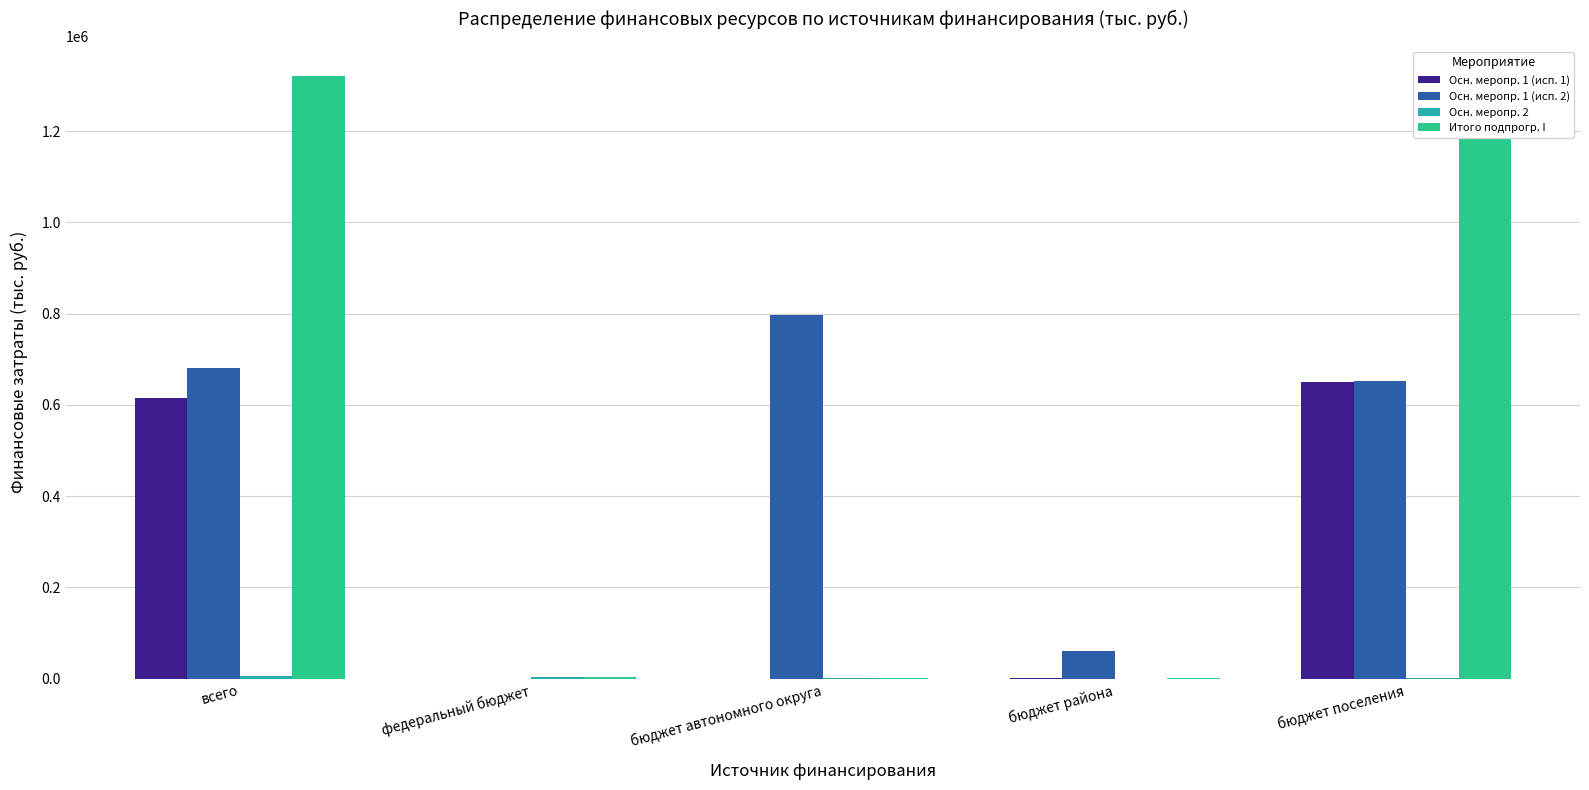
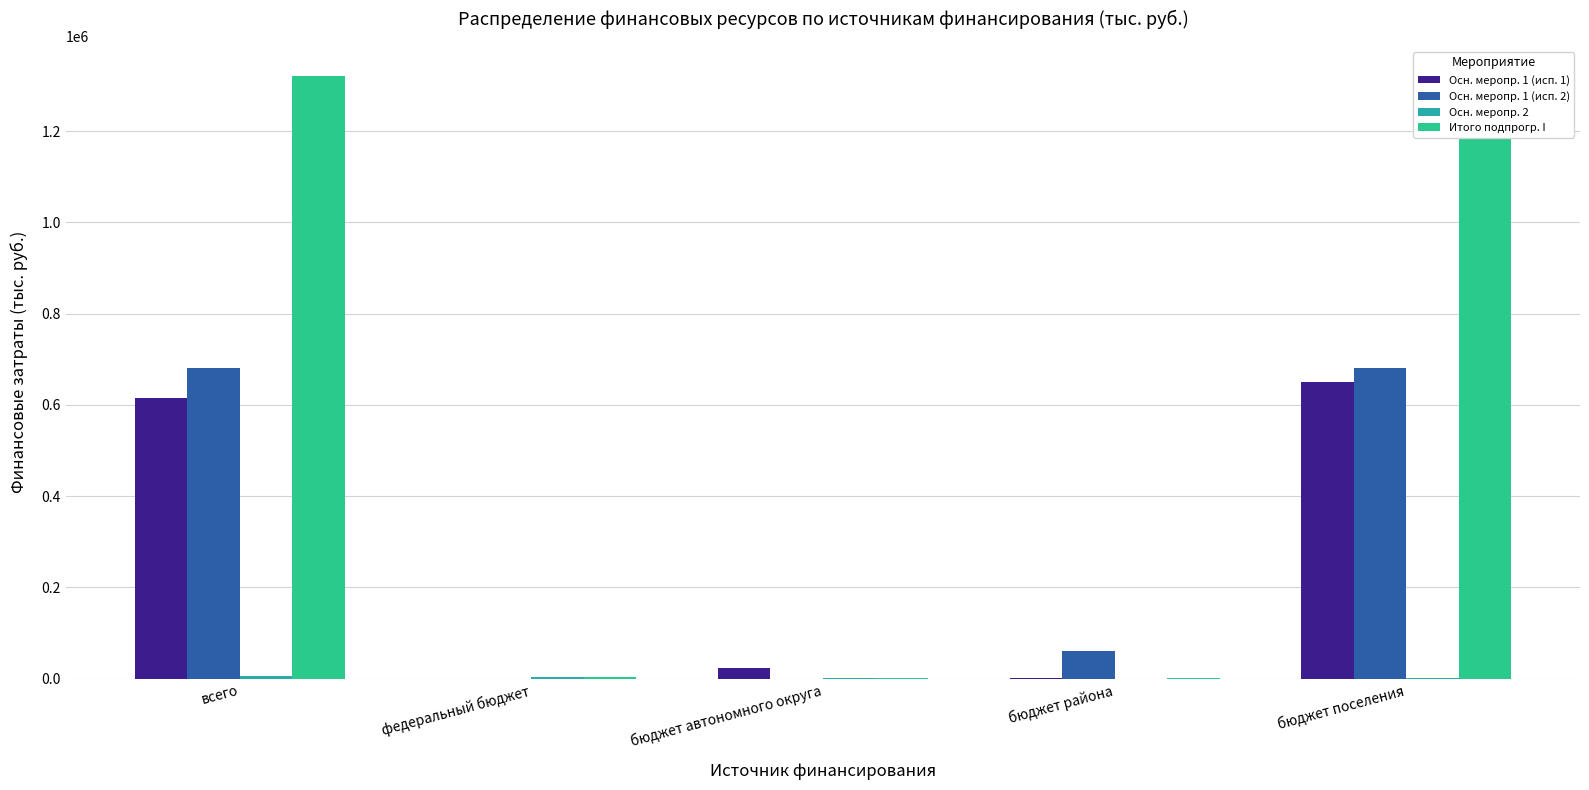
Осн. меропр. 1 (исп. 1), бюджет автономного округа: 0 -> 20000
Осн. меропр. 1 (исп. 2), бюджет автономного округа: 800000 -> 0
Осн. меропр. 1 (исп. 2), бюджет поселения: 650000 -> 680000
